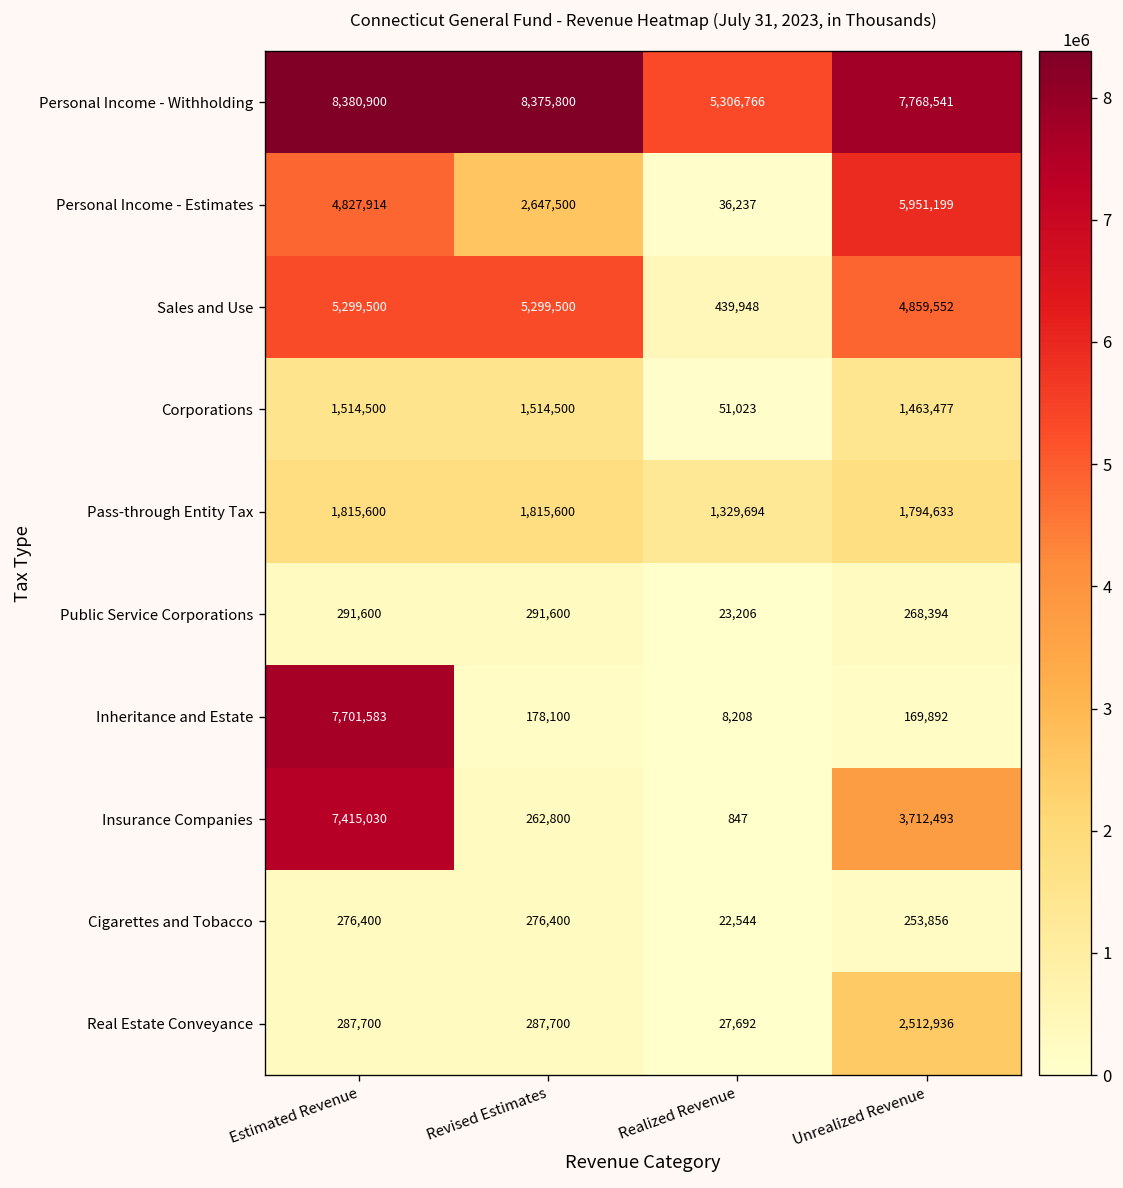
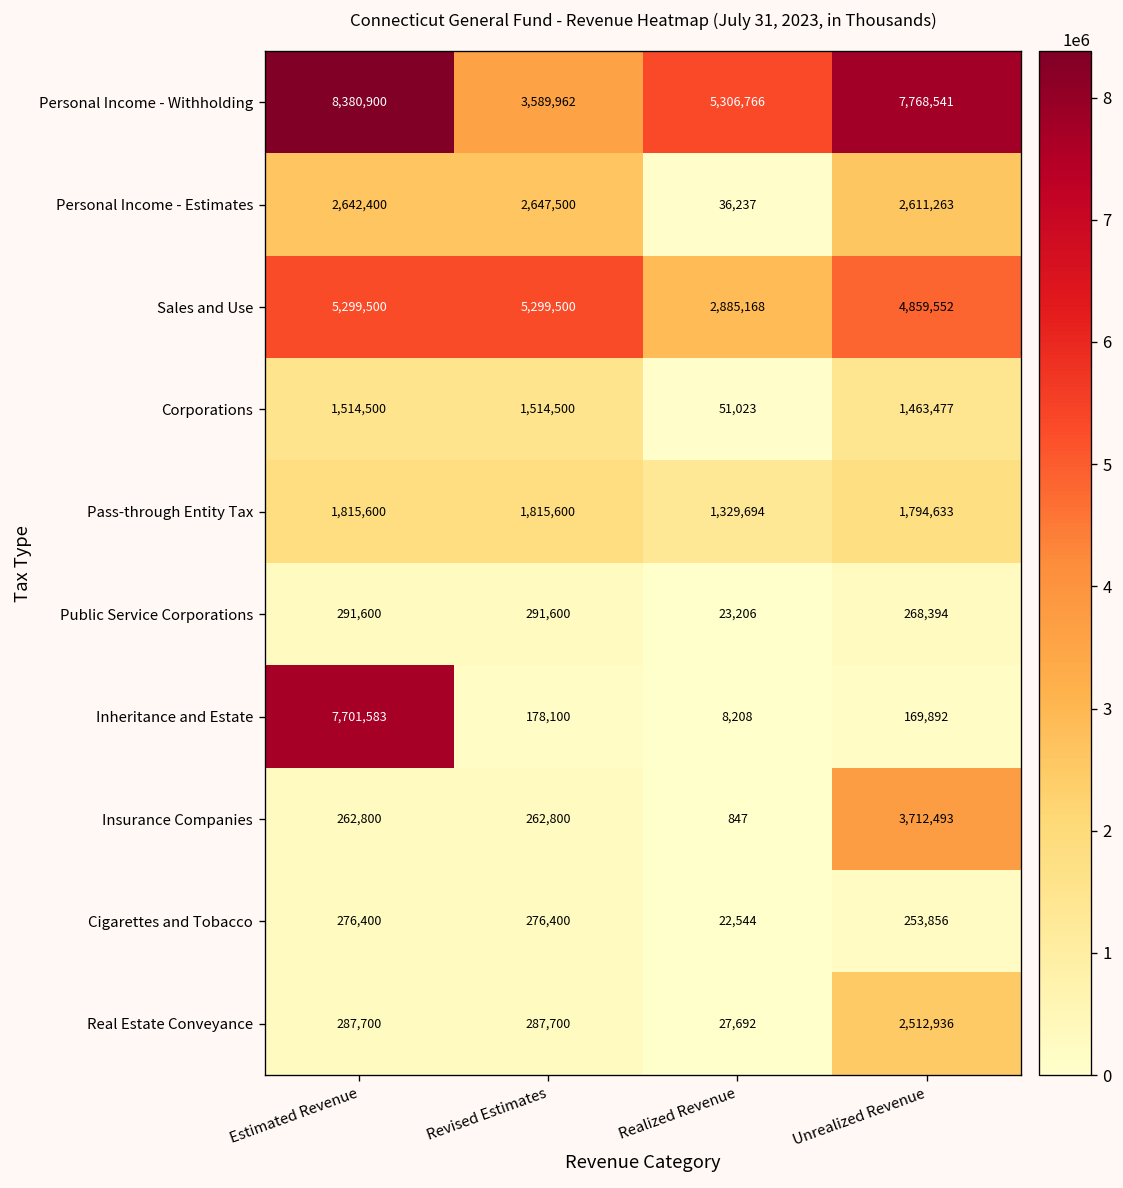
Personal Income - Withholding, Revised Estimates: 8,375,800 -> 3,589,962
Personal Income - Estimates, Estimated Revenue: 4,827,914 -> 2,642,400
Personal Income - Estimates, Unrealized Revenue: 5,951,199 -> 2,611,263
Sales and Use, Realized Revenue: 439,948 -> 2,885,168
Insurance Companies, Estimated Revenue: 7,415,030 -> 262,800
